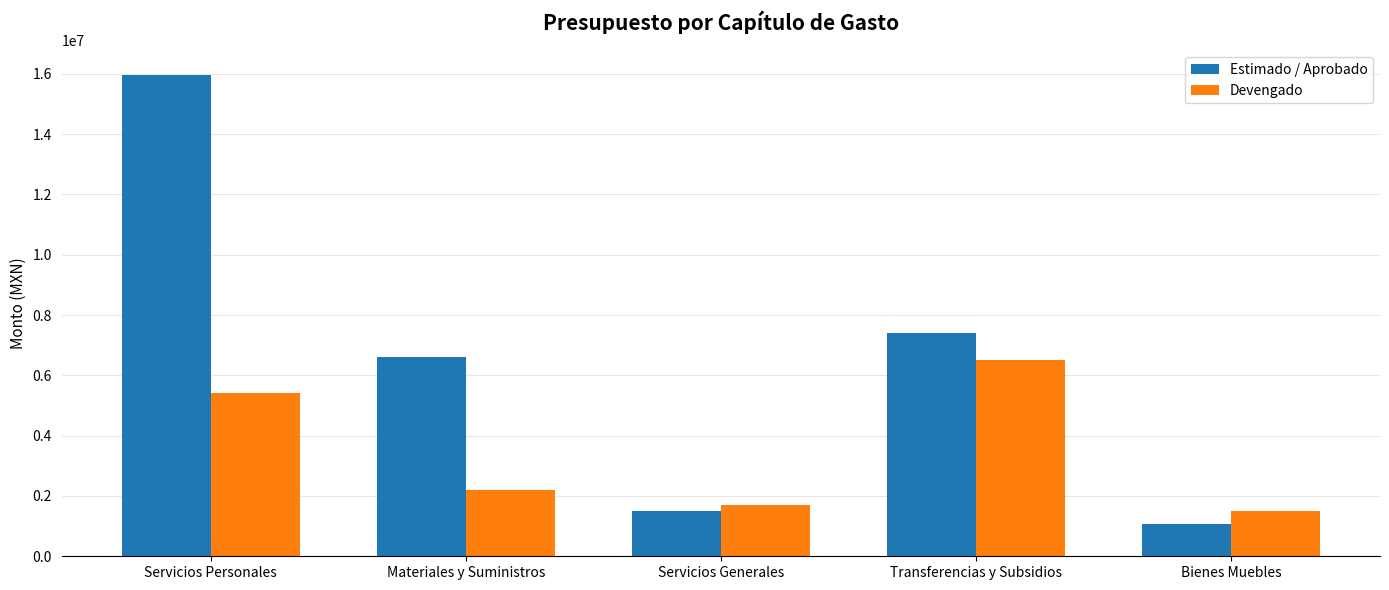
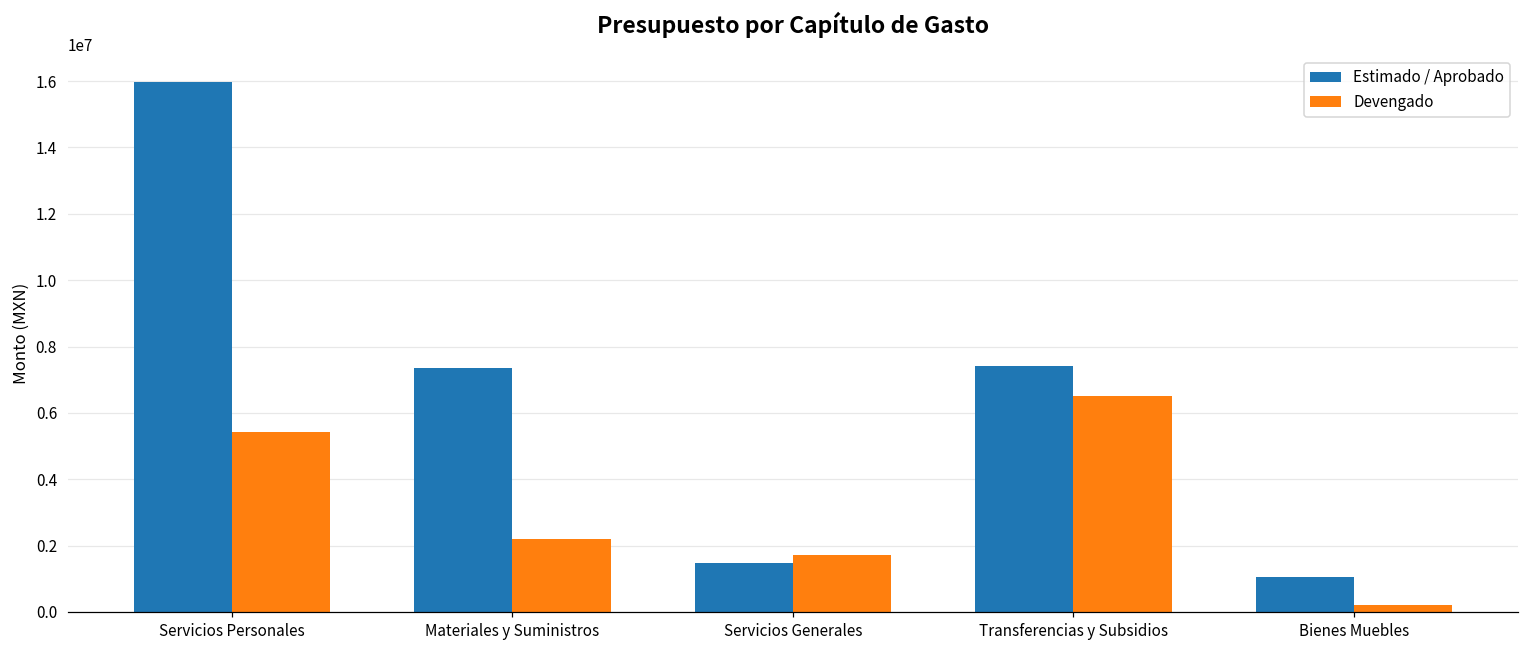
Estimado / Aprobado, Materiales y Suministros: 6600000 -> 7300000
Devengado, Bienes Muebles: 1500000 -> 200000
